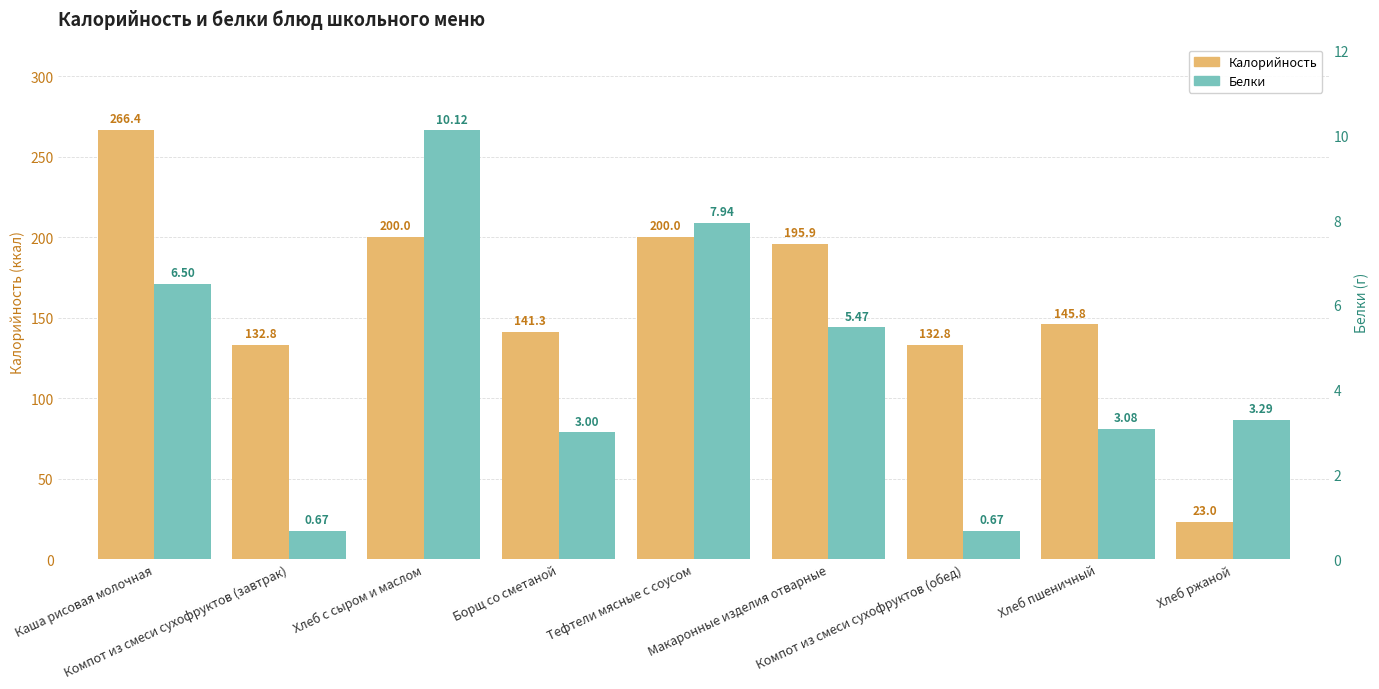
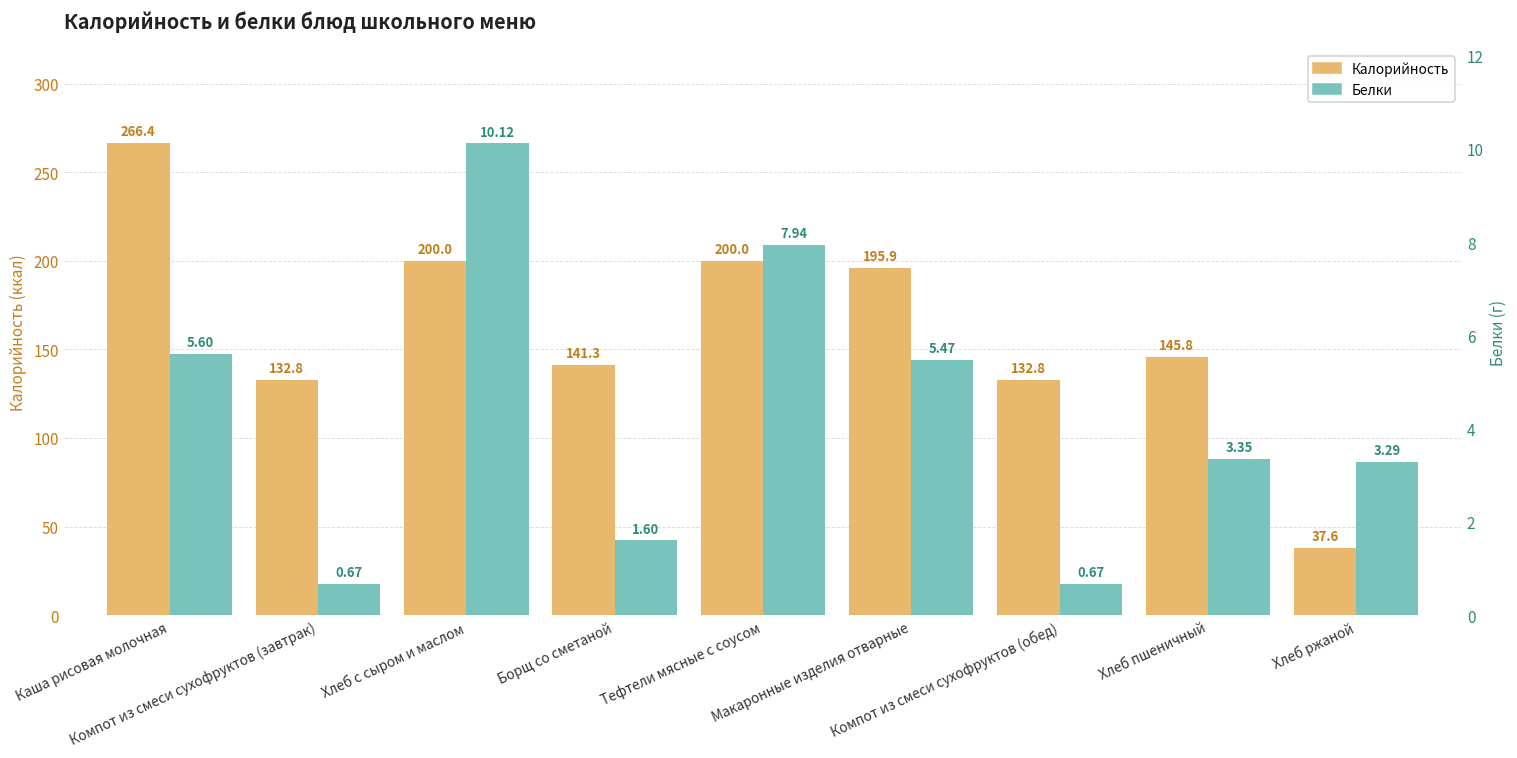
Калорийность, Хлеб ржаной: 23.0 -> 37.6
Белки, Каша рисовая молочная: 6.50 -> 5.60
Белки, Борщ со сметаной: 3.00 -> 1.60
Белки, Хлеб пшеничный: 3.08 -> 3.35
